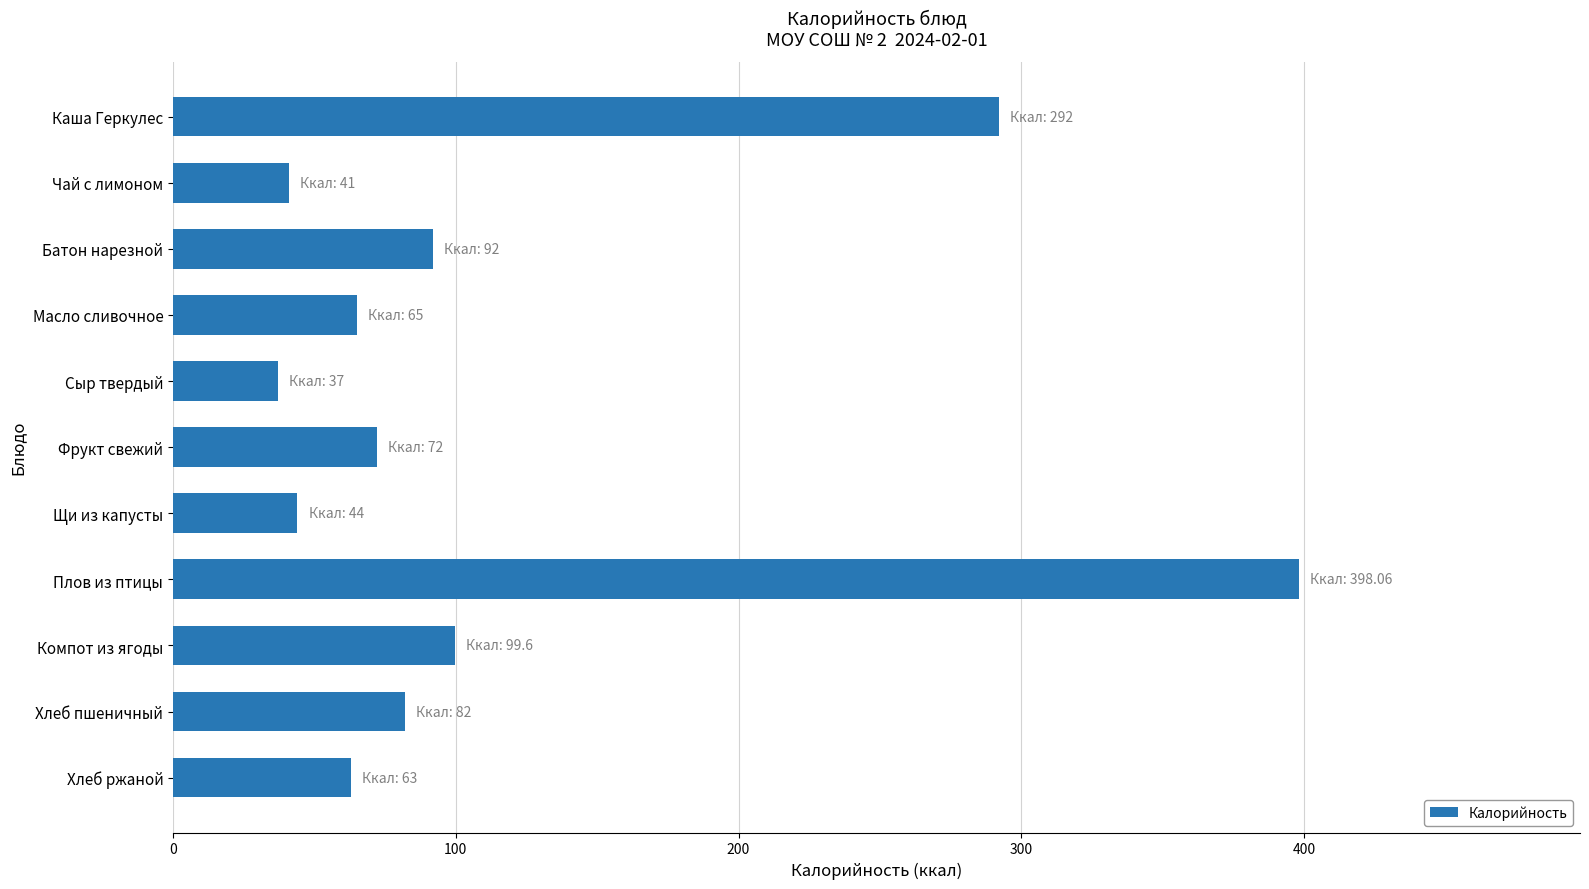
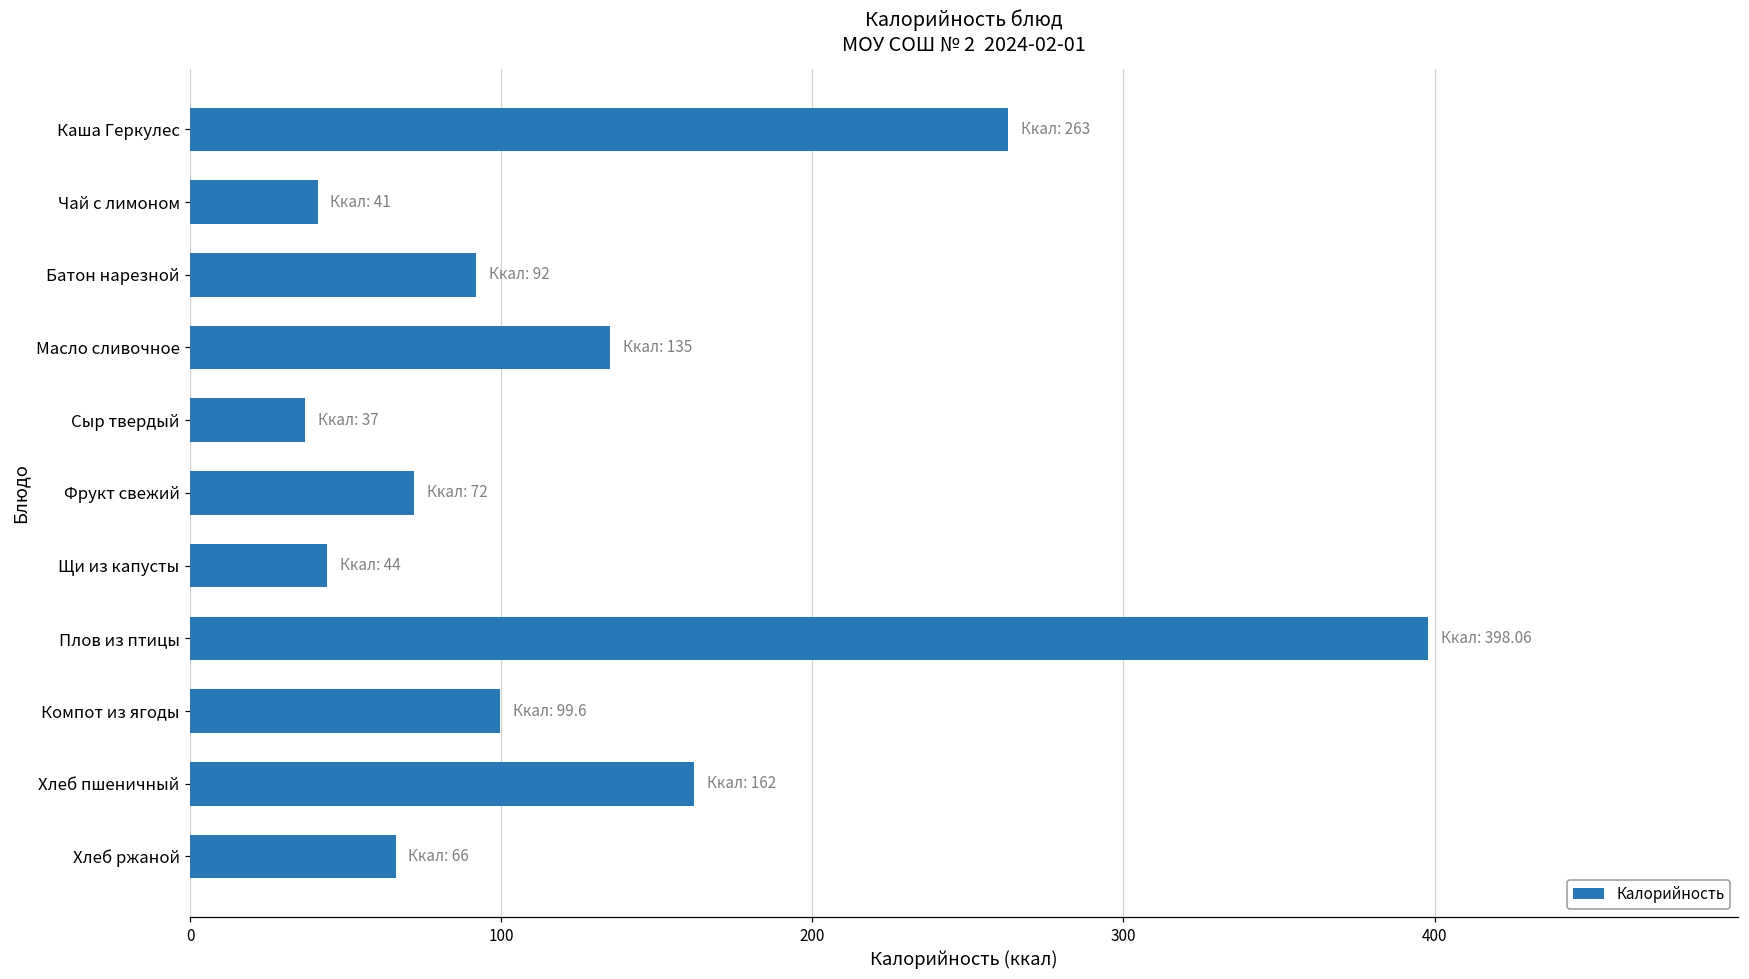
Каша Геркулес: 292 -> 263
Масло сливочное: 65 -> 135
Хлеб пшеничный: 82 -> 162
Хлеб ржаной: 63 -> 66
